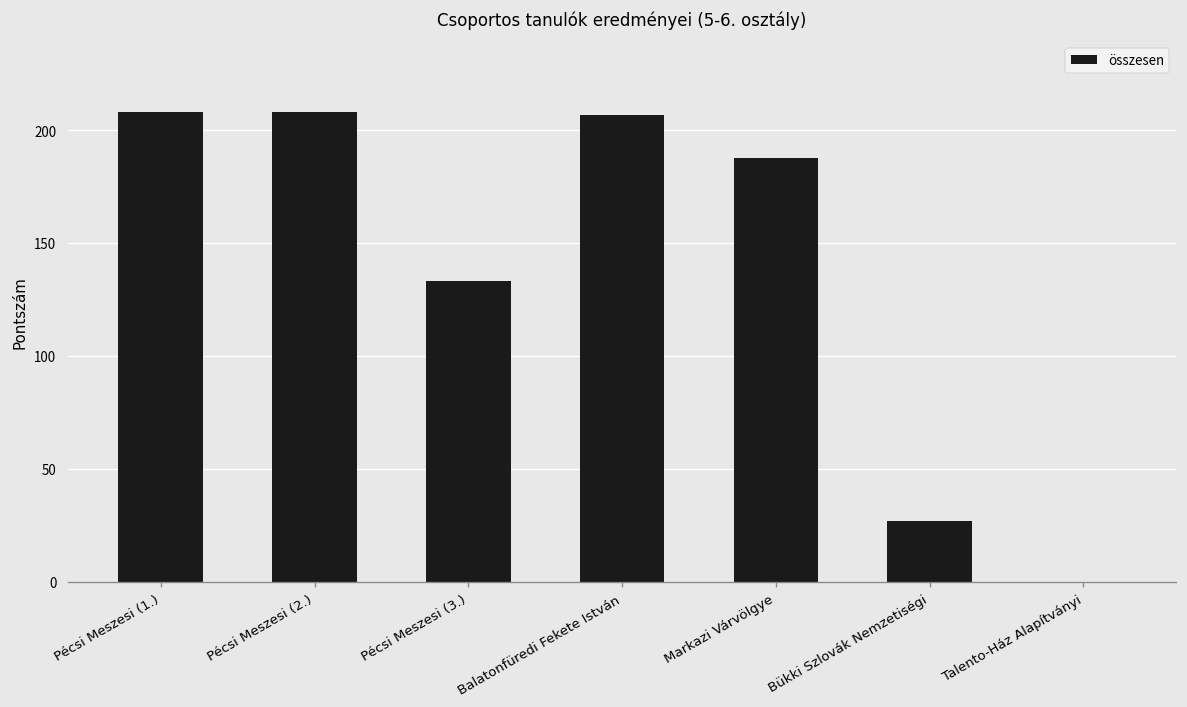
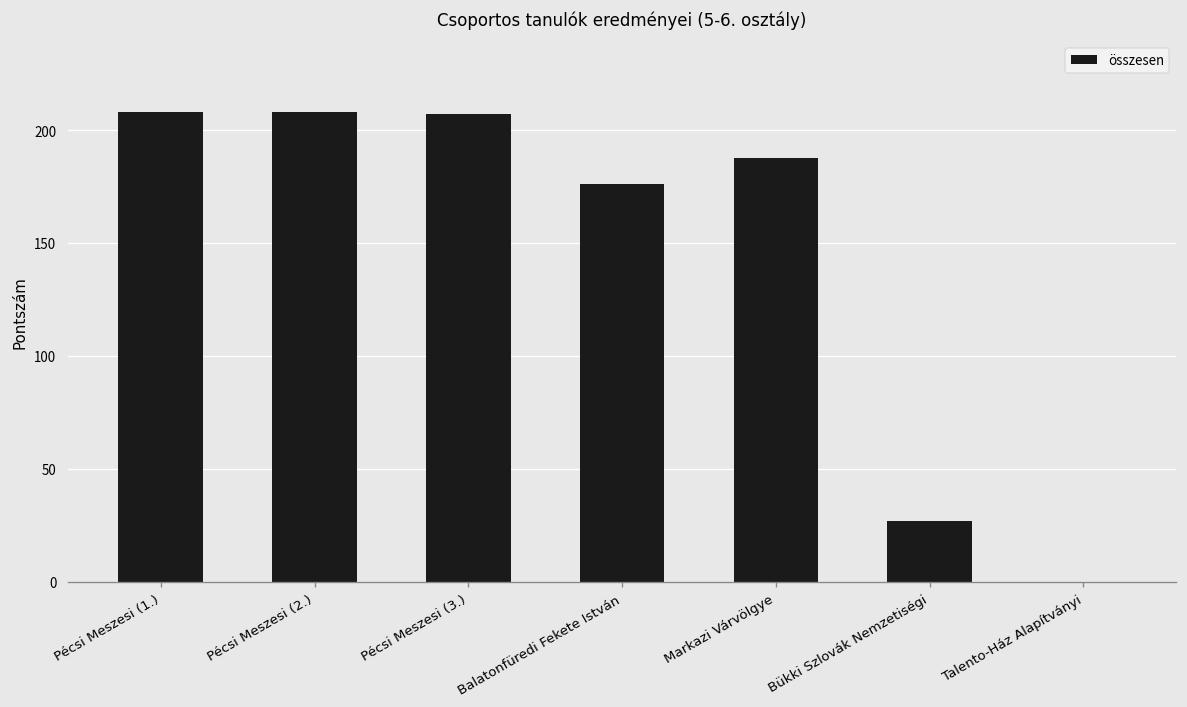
Pécsi Meszesi (3.): 133 -> 207
Balatonfüredi Fekete István: 207 -> 176
